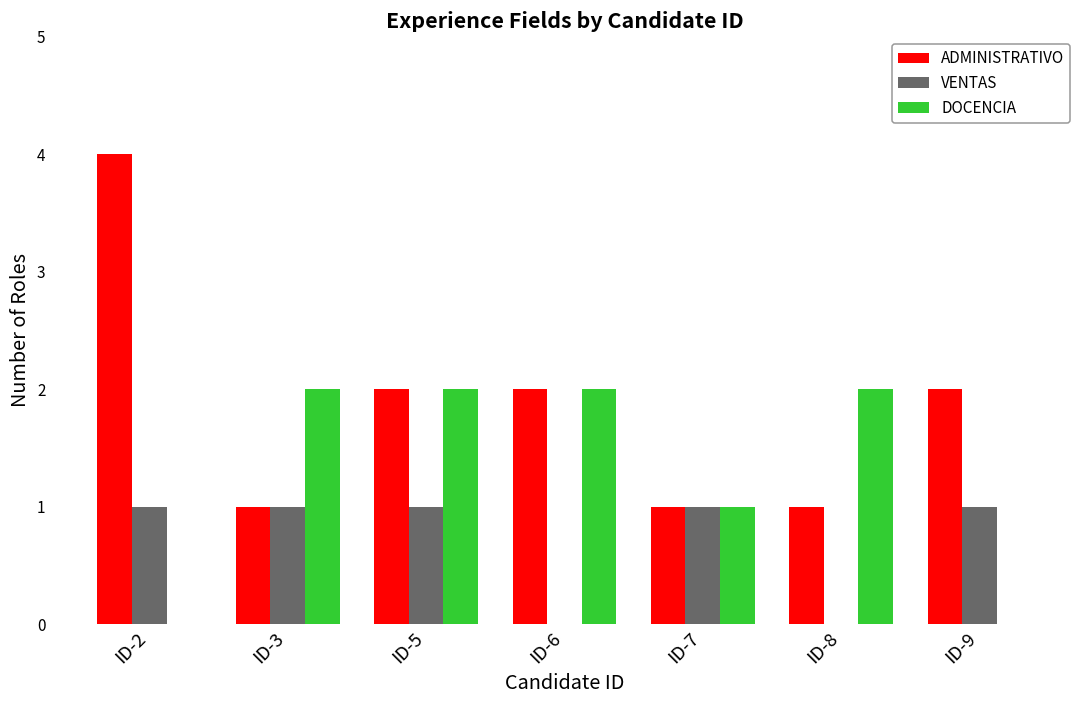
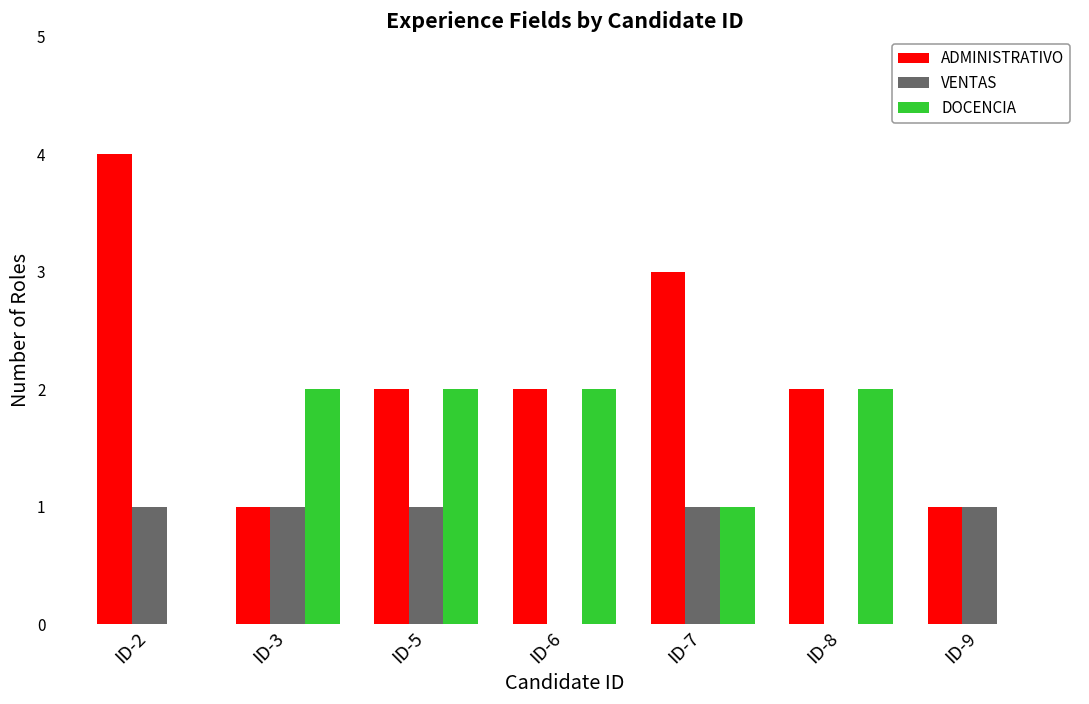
ADMINISTRATIVO, ID-7: 1 -> 3
ADMINISTRATIVO, ID-8: 1 -> 2
ADMINISTRATIVO, ID-9: 2 -> 1
